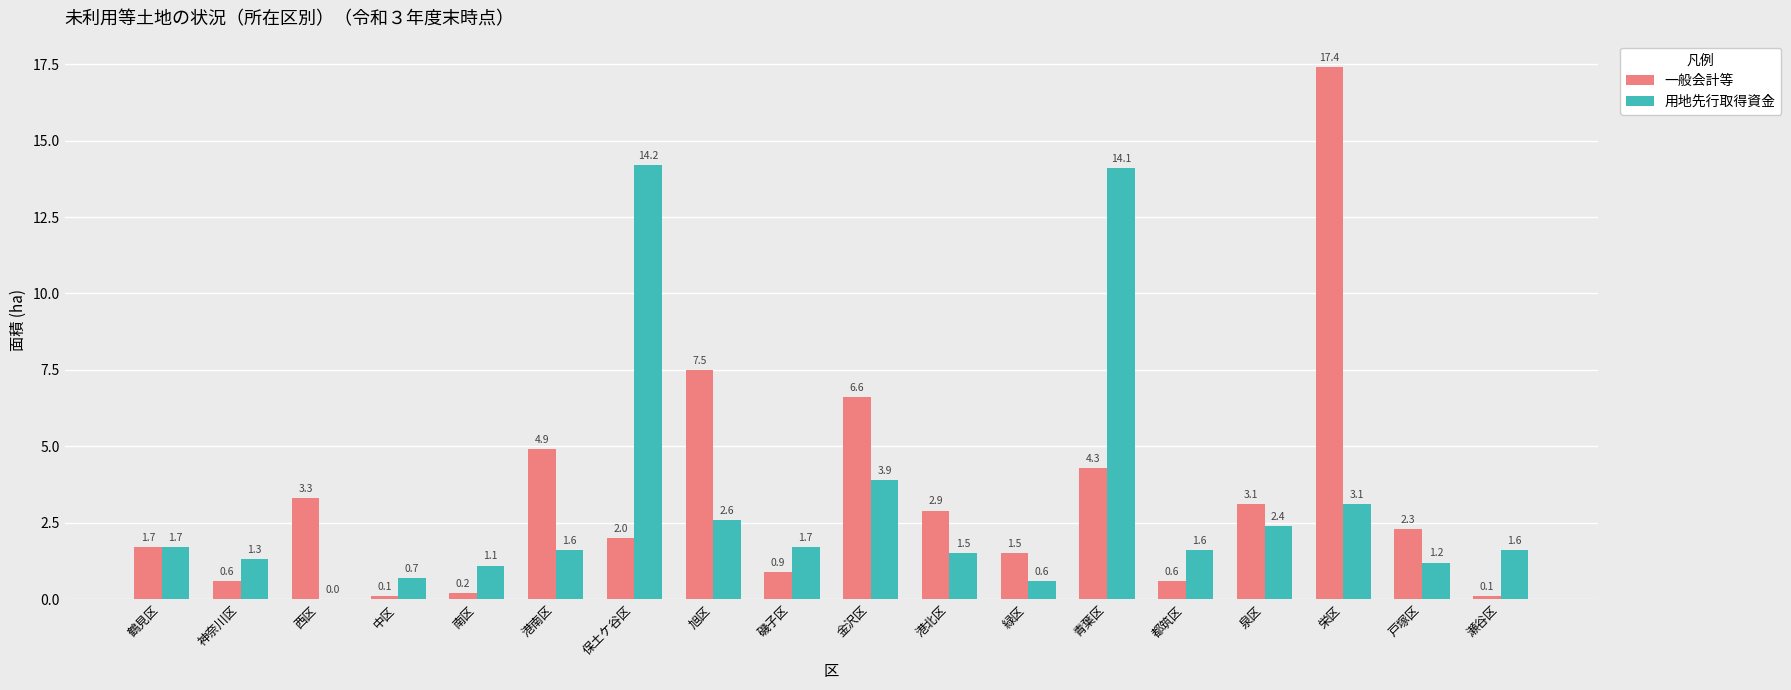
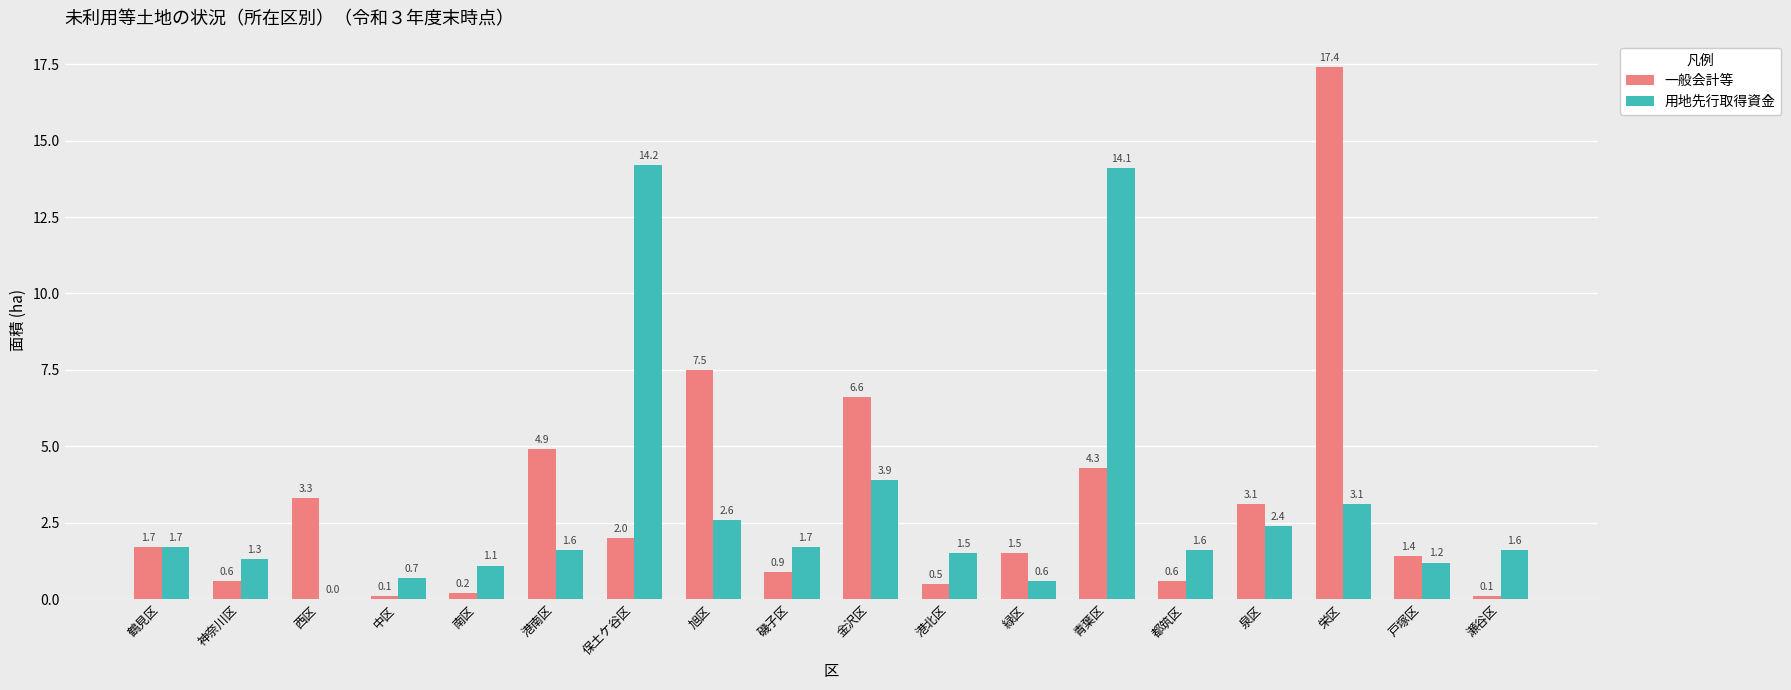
一般会計等, 港北区: 2.9 -> 0.5
一般会計等, 戸塚区: 2.3 -> 1.4
